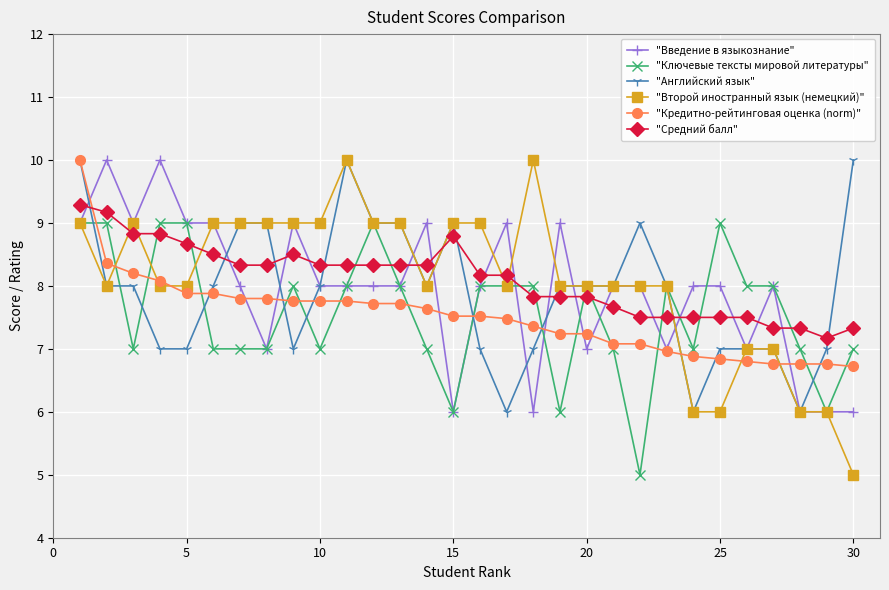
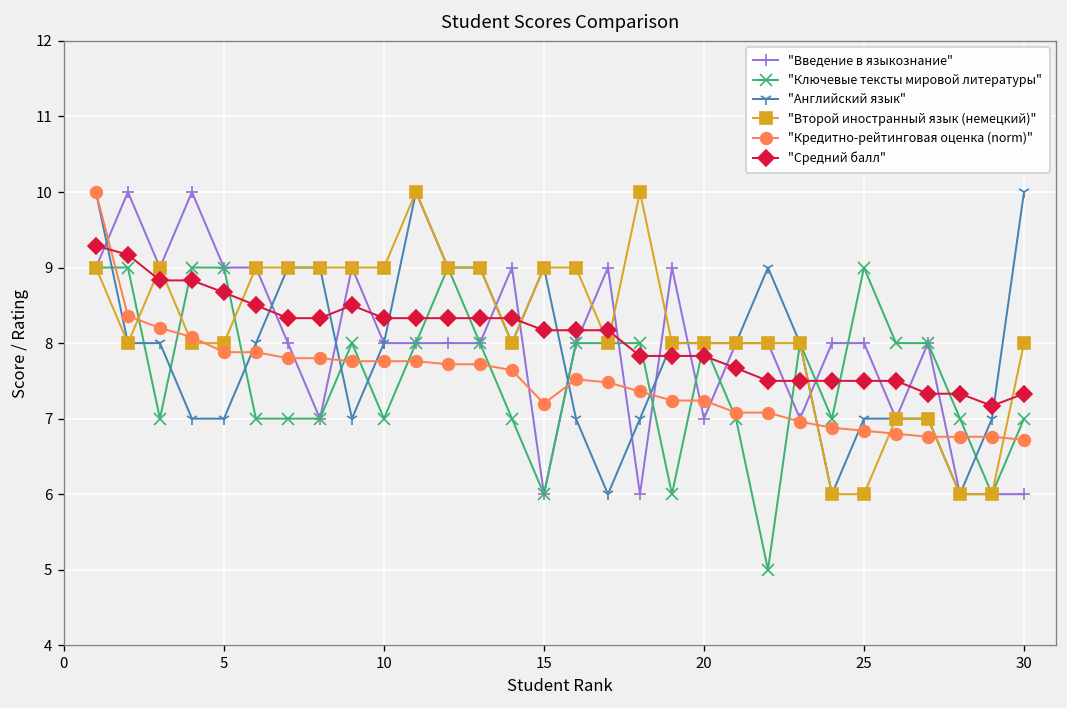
"Кредитно-рейтинговая оценка (norm)", 15: 7.5 -> 7.2
"Средний балл", 15: 8.8 -> 8.2
"Второй иностранный язык (немецкий)", 30: 5 -> 8
